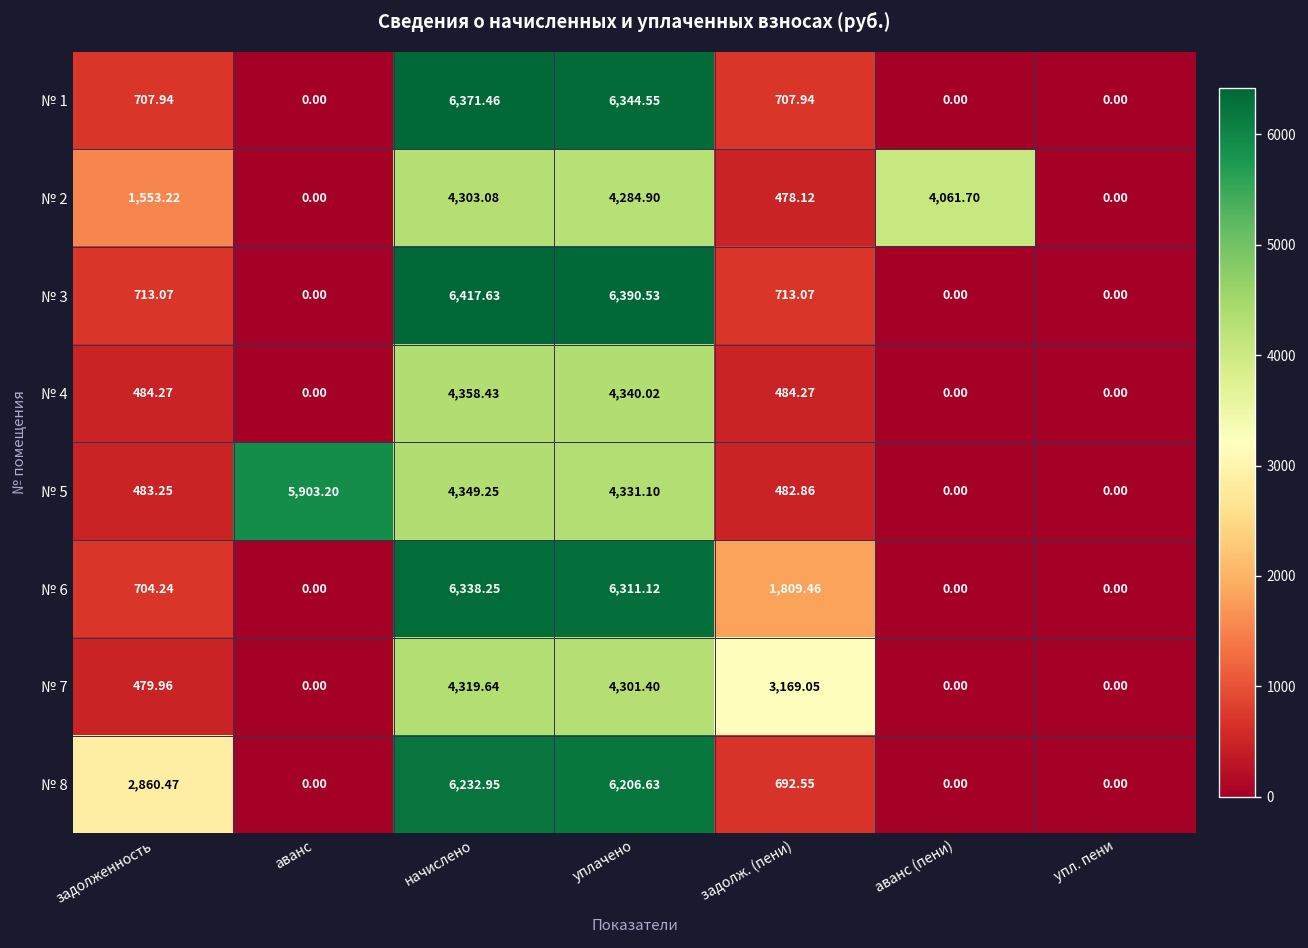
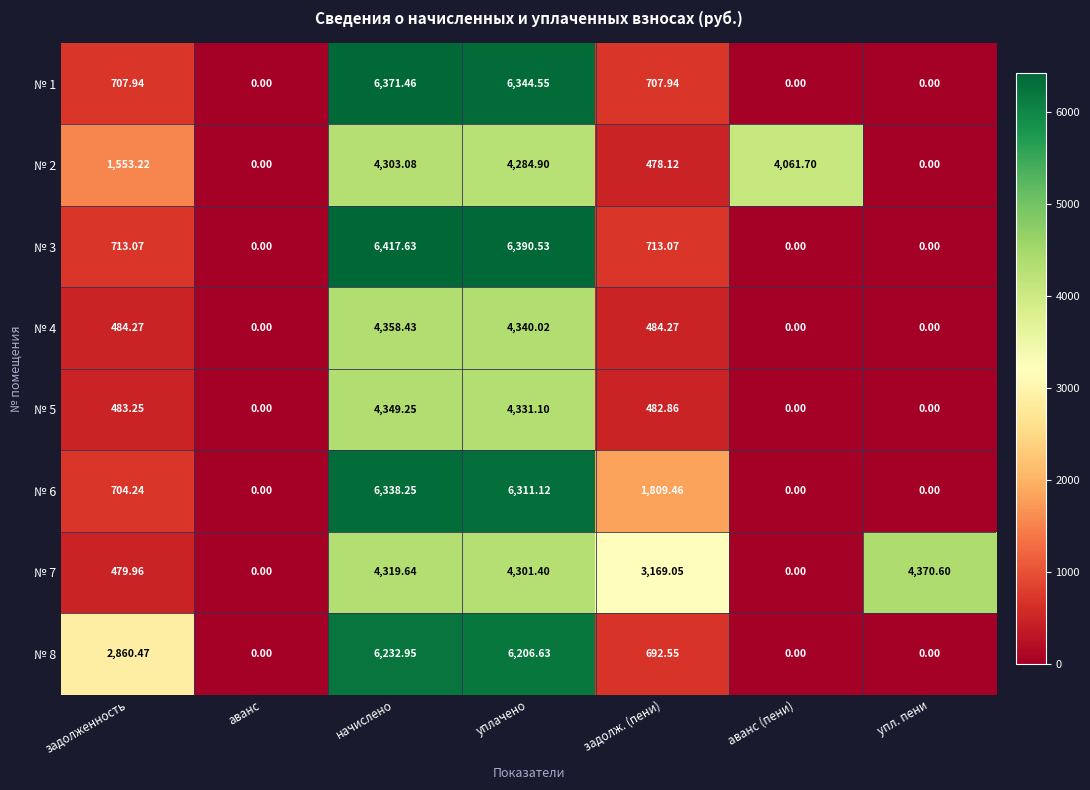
№ 5, аванс: 5,903.20 -> 0.00
№ 7, упл. пени: 0.00 -> 4,370.60
